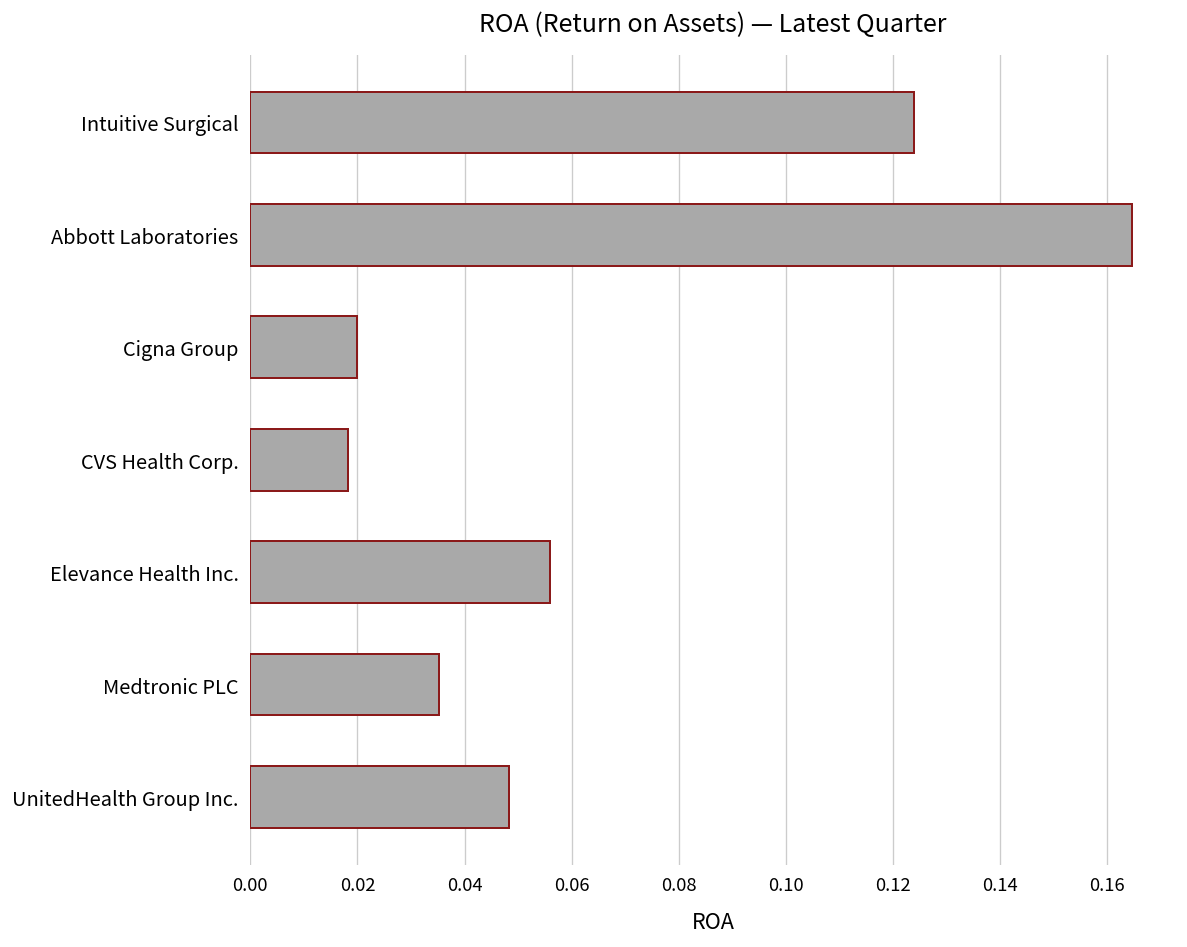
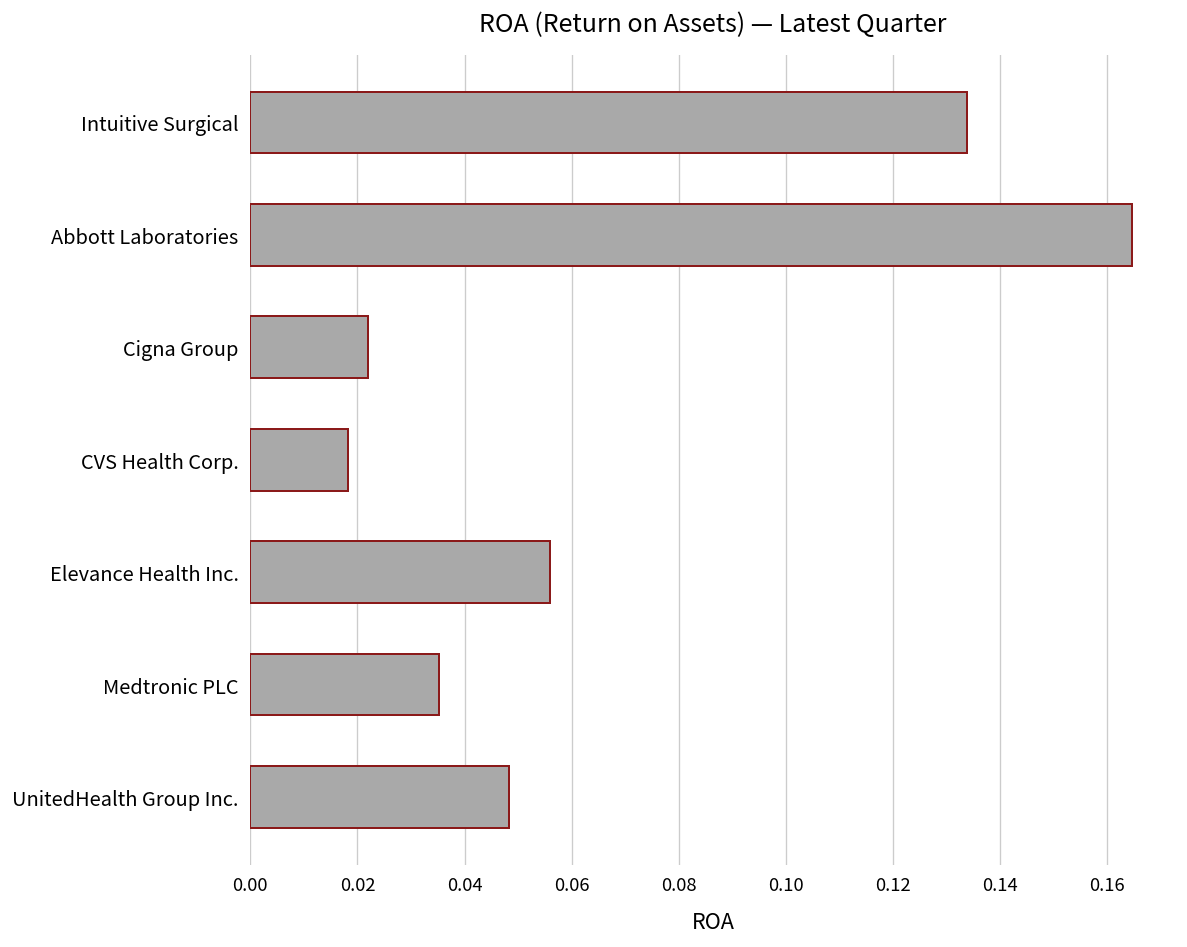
Intuitive Surgical: 0.124 -> 0.134
Cigna Group: 0.020 -> 0.022
